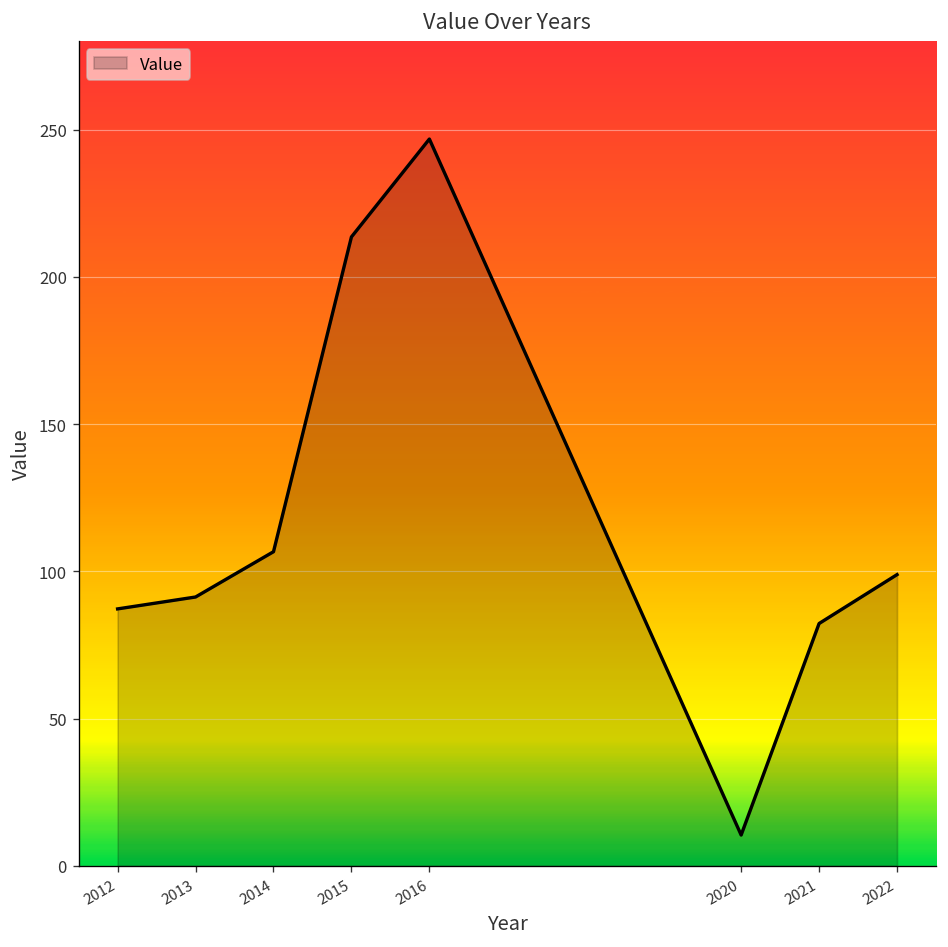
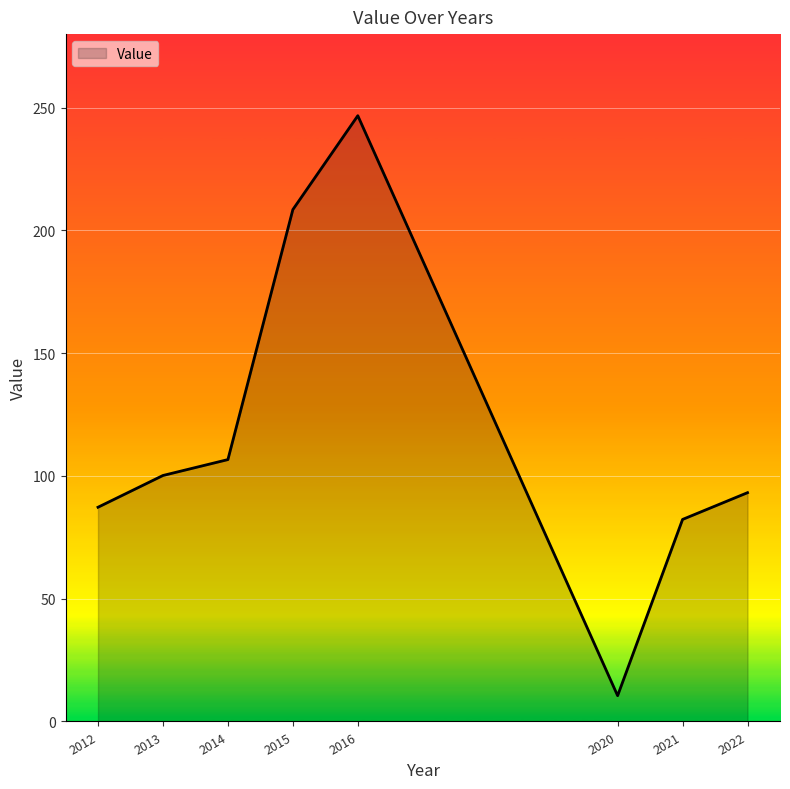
2013: 91 -> 100
2015: 214 -> 209
2022: 99 -> 93
